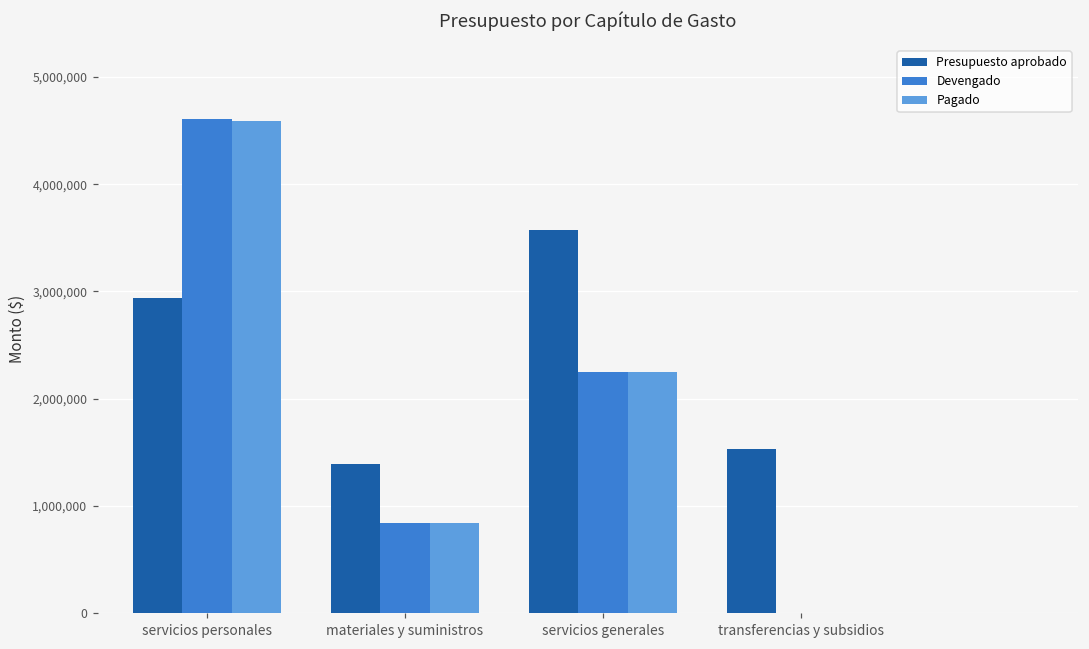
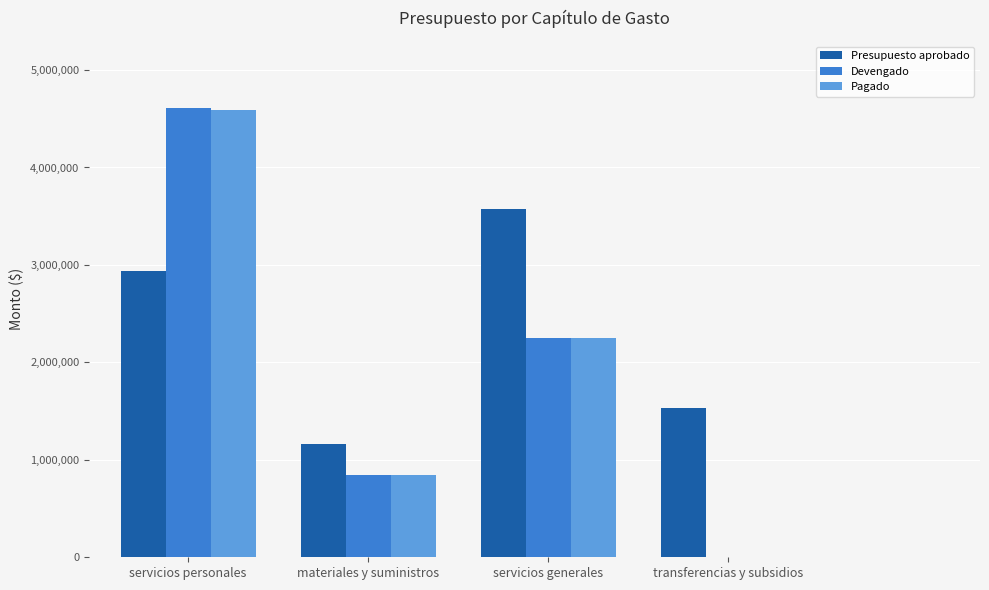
Presupuesto aprobado, materiales y suministros: 1,400,000 -> 1,200,000
